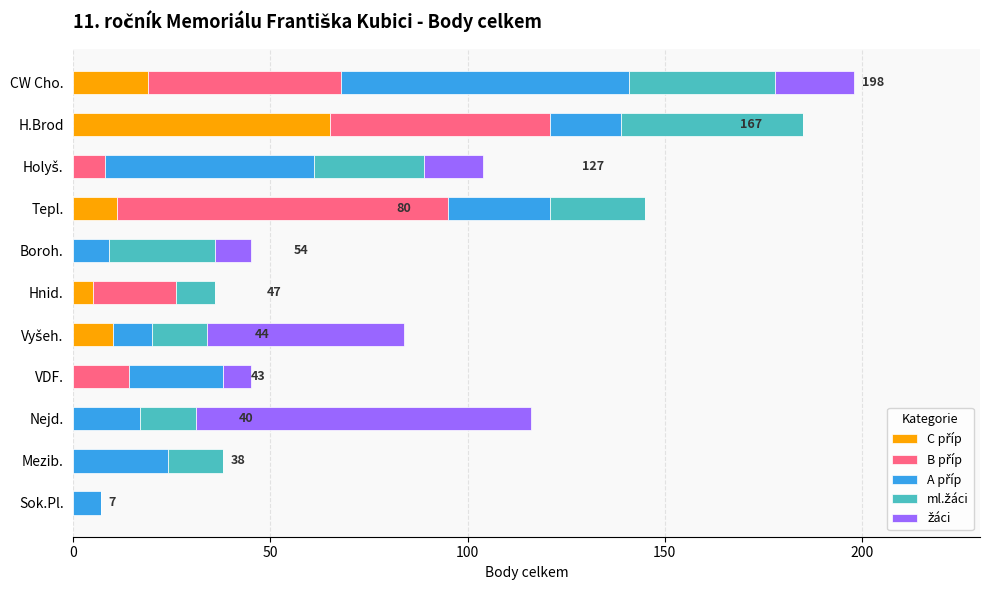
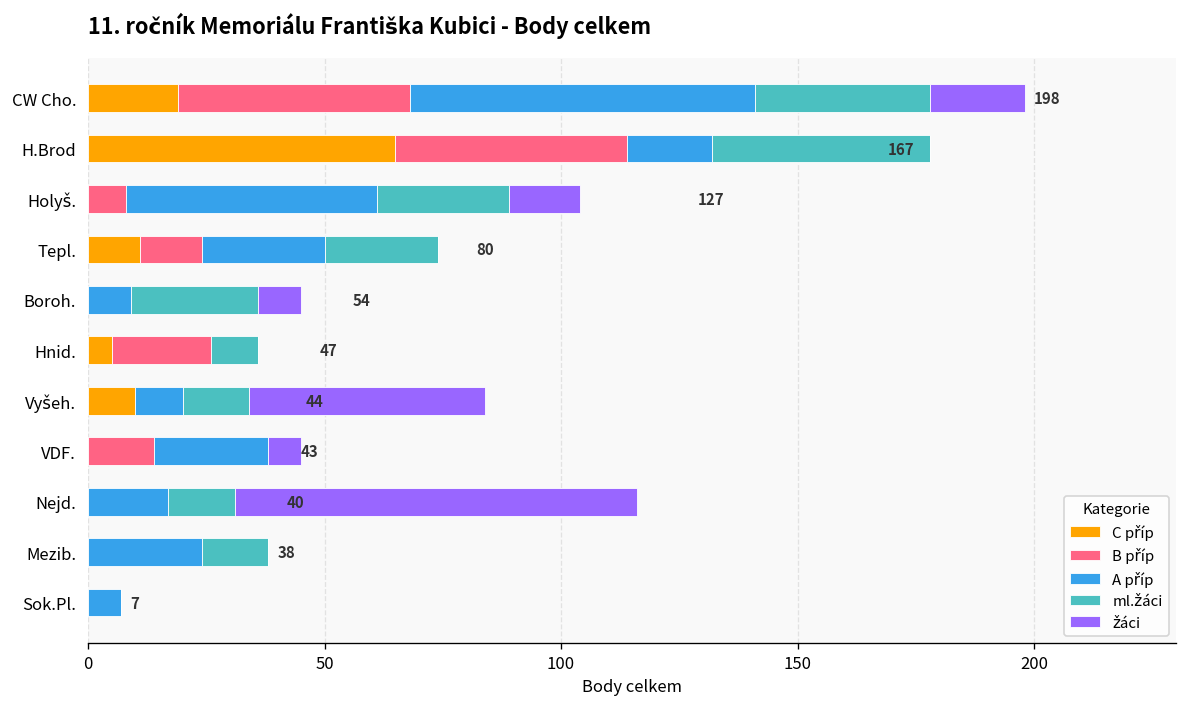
B příp, H.Brod: 56 -> 49
B příp, Tepl.: 84 -> 13
